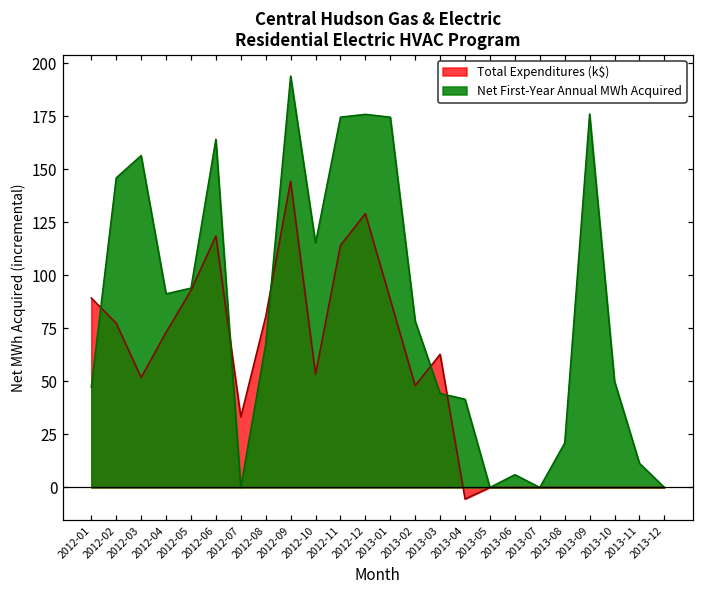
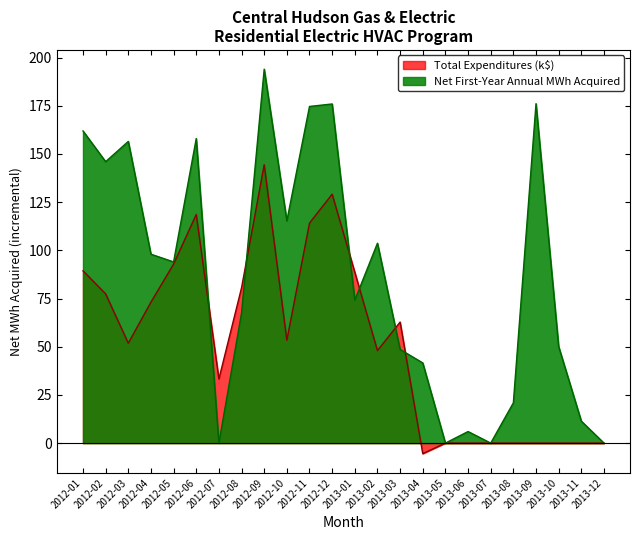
Net First-Year Annual MWh Acquired, 2012-01: 47 -> 162
Net First-Year Annual MWh Acquired, 2012-04: 91 -> 98
Net First-Year Annual MWh Acquired, 2012-06: 164 -> 158
Net First-Year Annual MWh Acquired, 2013-01: 175 -> 74
Net First-Year Annual MWh Acquired, 2013-02: 78 -> 104
Net First-Year Annual MWh Acquired, 2013-03: 44 -> 49
